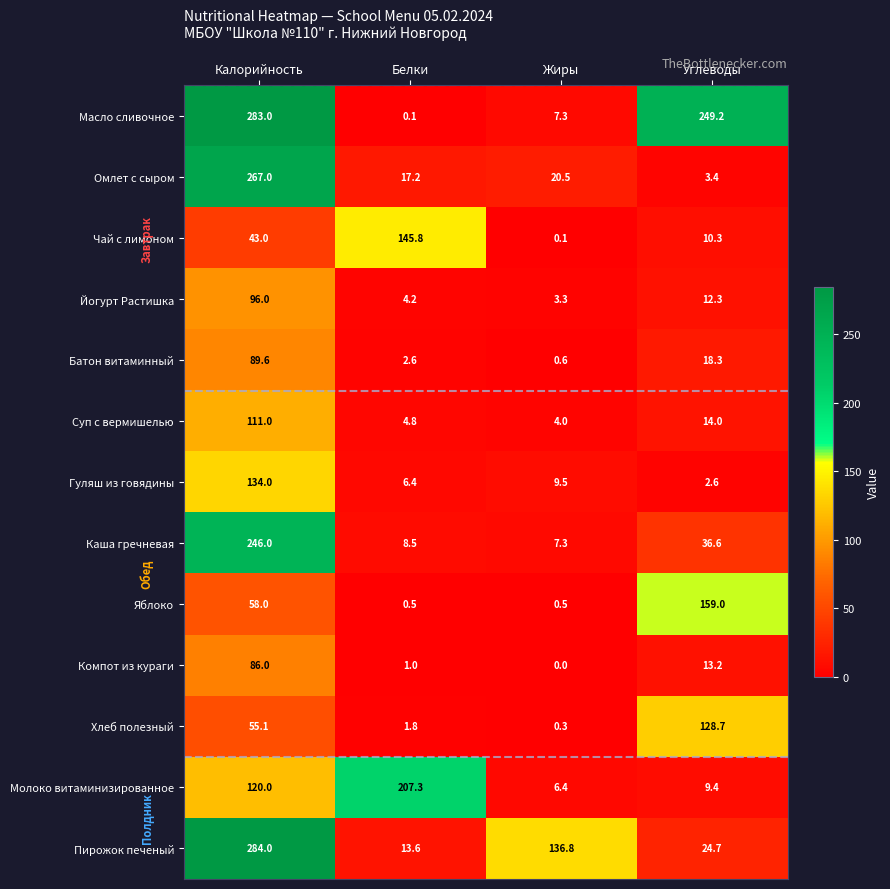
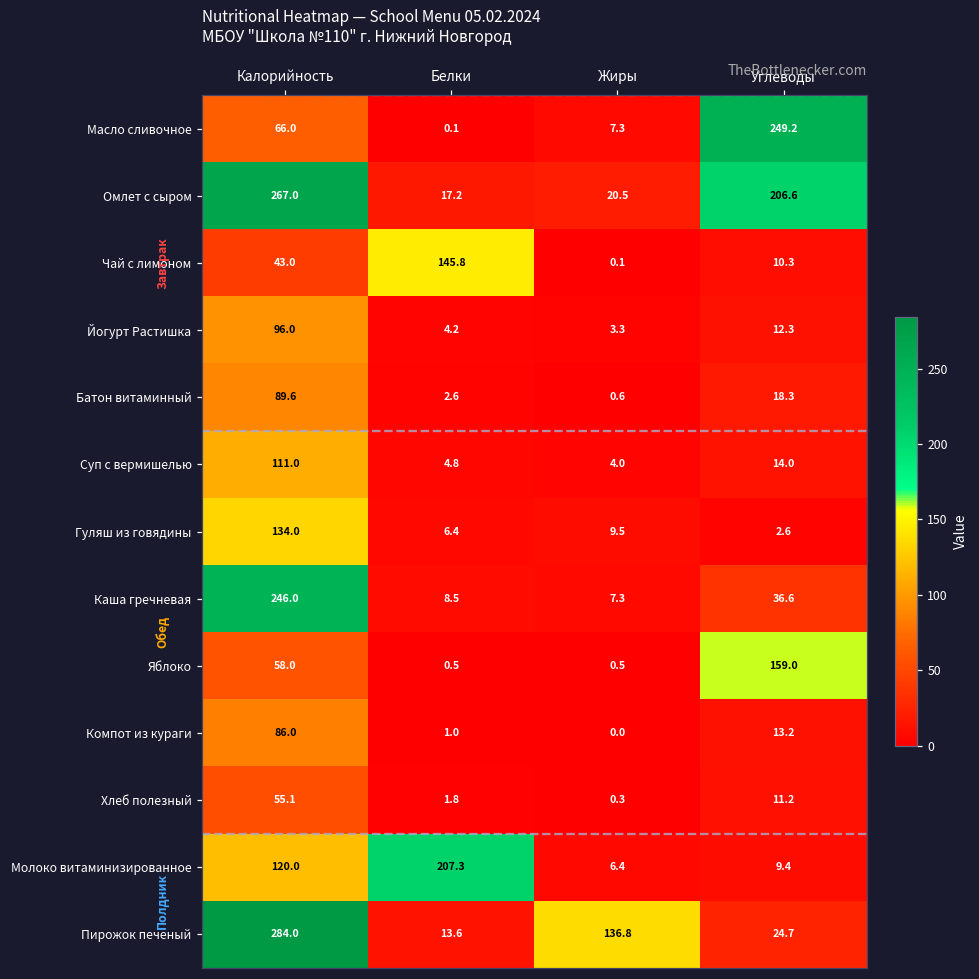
Масло сливочное, Калорийность: 283.0 -> 66.0
Омлет с сыром, Углеводы: 3.4 -> 206.6
Хлеб полезный, Углеводы: 128.7 -> 11.2
